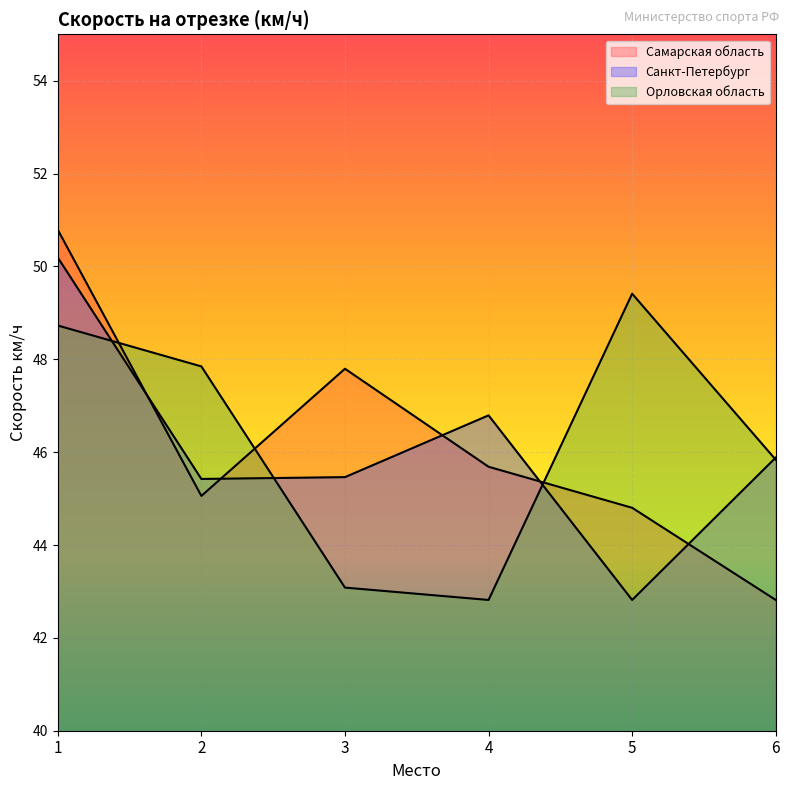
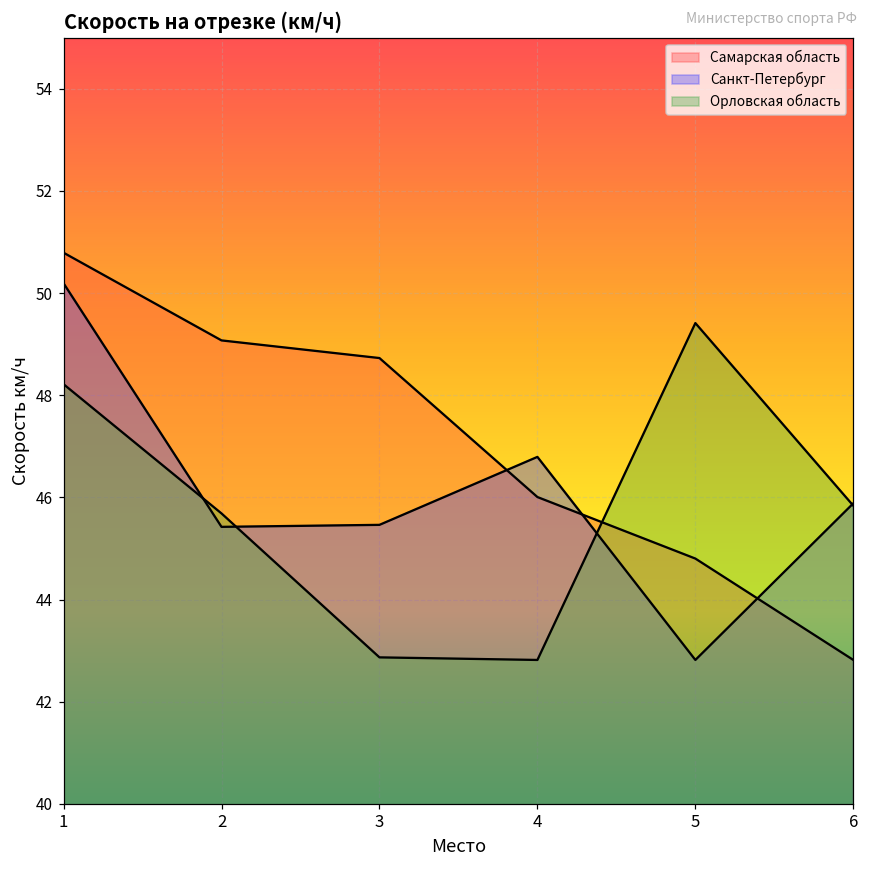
Орловская область, 1: 48.7 -> 48.2
Самарская область, 2: 45.1 -> 49.1
Орловская область, 2: 47.8 -> 45.7
Самарская область, 3: 47.8 -> 48.7
Орловская область, 3: 43.1 -> 42.9
Самарская область, 4: 45.7 -> 46.0
